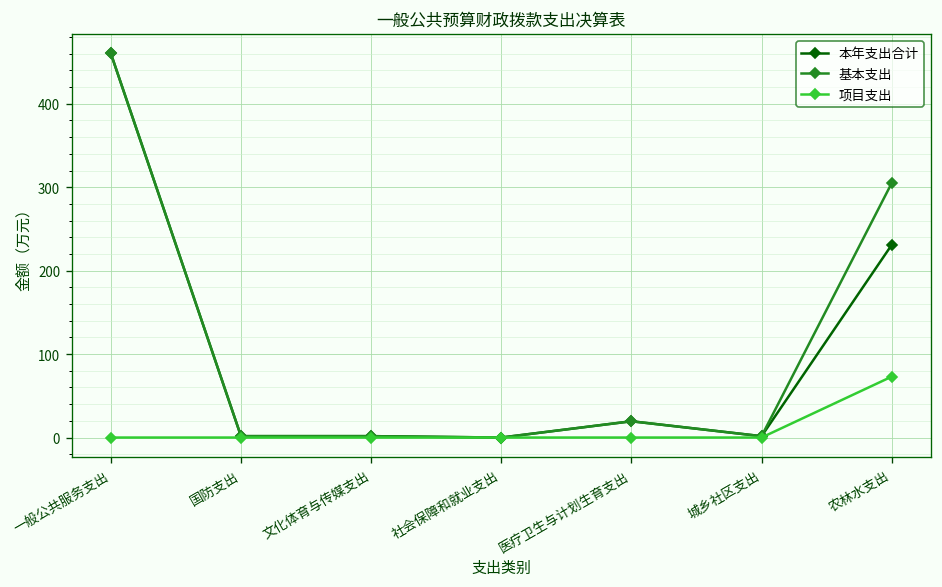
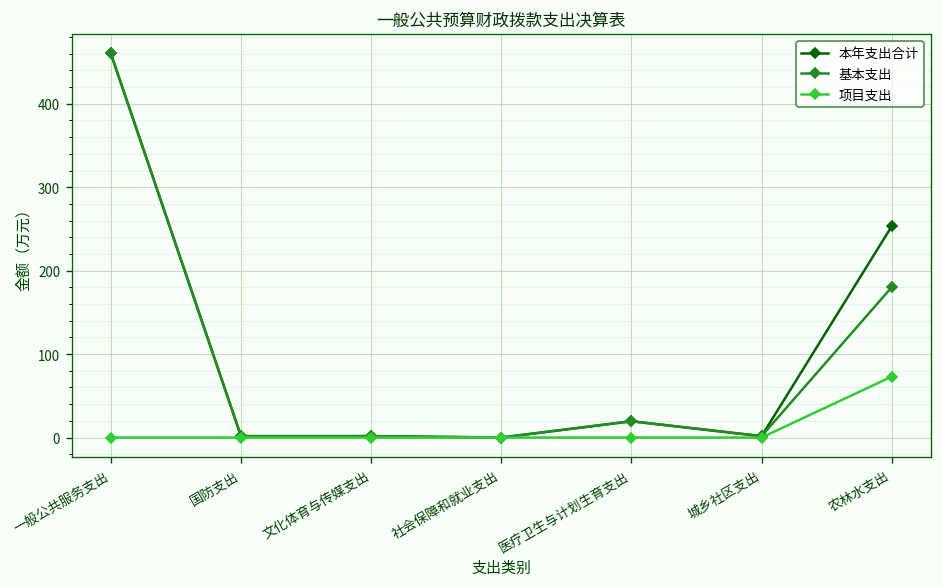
本年支出合计, 农林水支出: 230 -> 250
基本支出, 农林水支出: 300 -> 180
